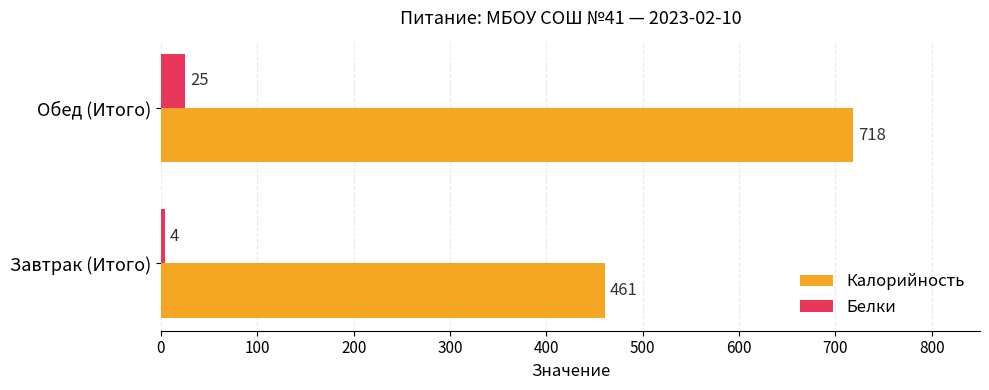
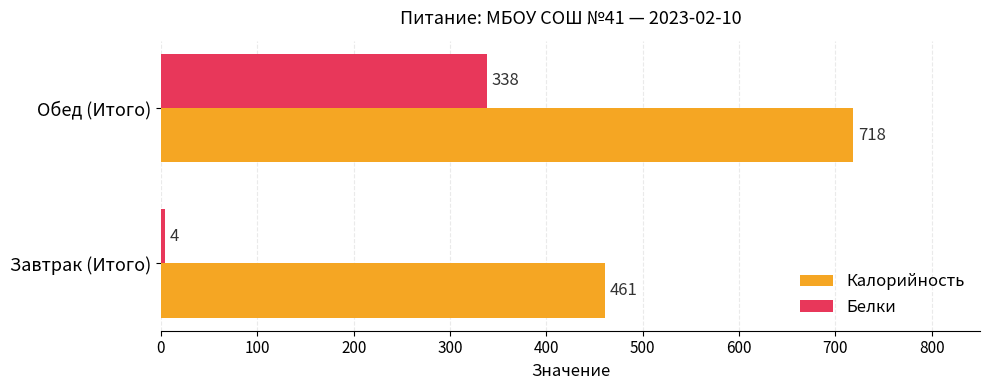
Белки, Обед (Итого): 25 -> 338
